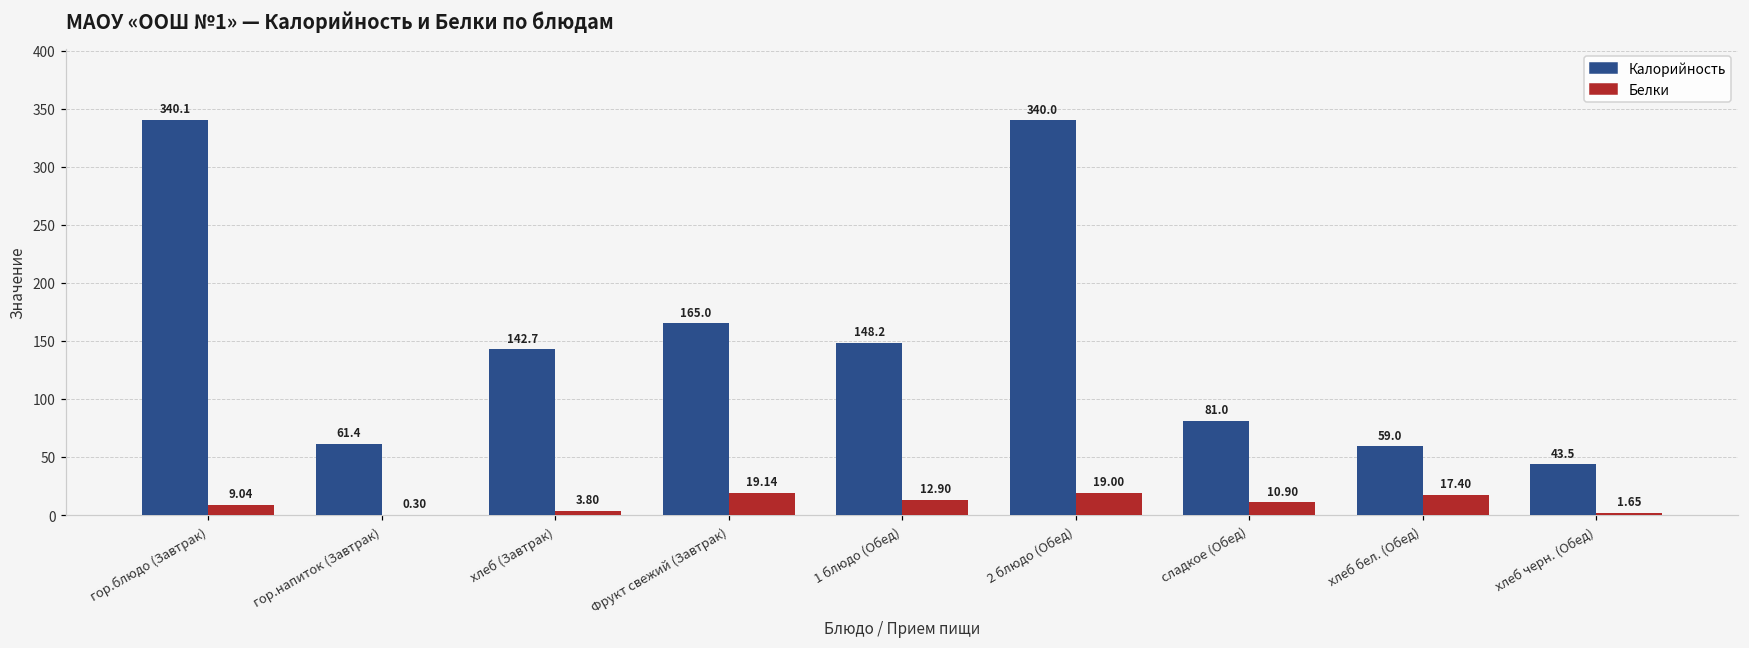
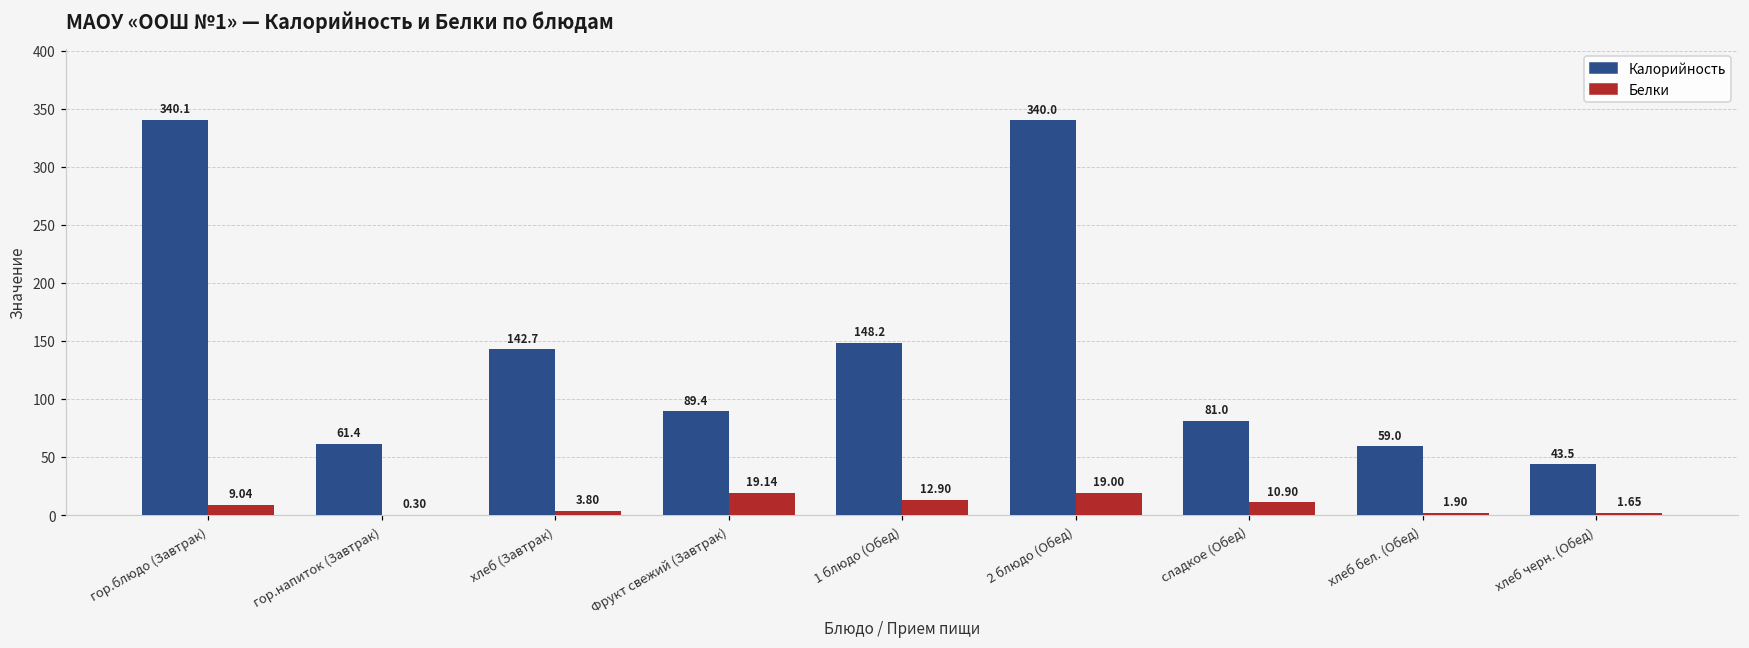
Калорийность, Фрукт свежий (Завтрак): 165.0 -> 89.4
Белки, хлеб бел. (Обед): 17.40 -> 1.90
